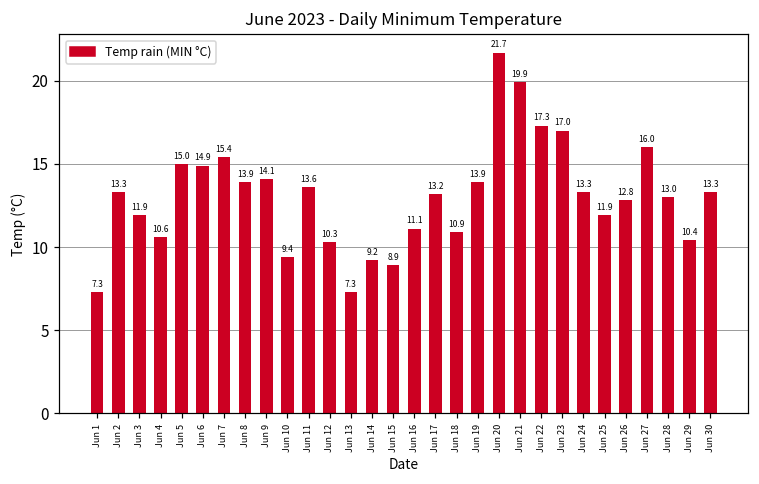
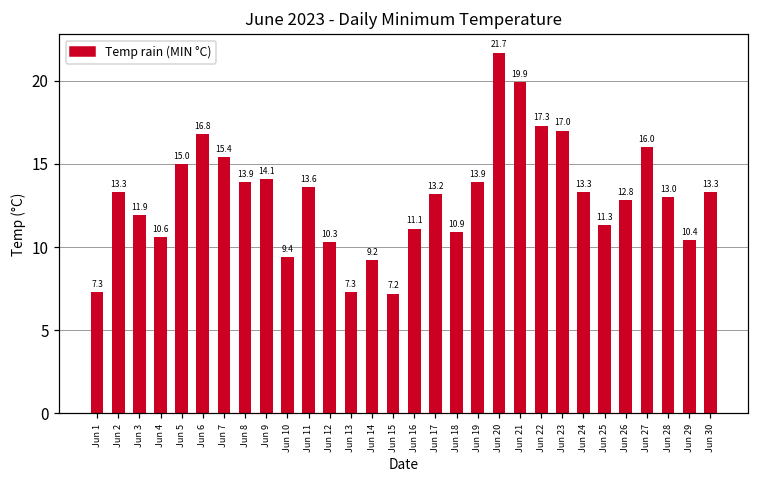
Jun 6: 14.9 -> 16.8
Jun 15: 8.9 -> 7.2
Jun 25: 11.9 -> 11.3
